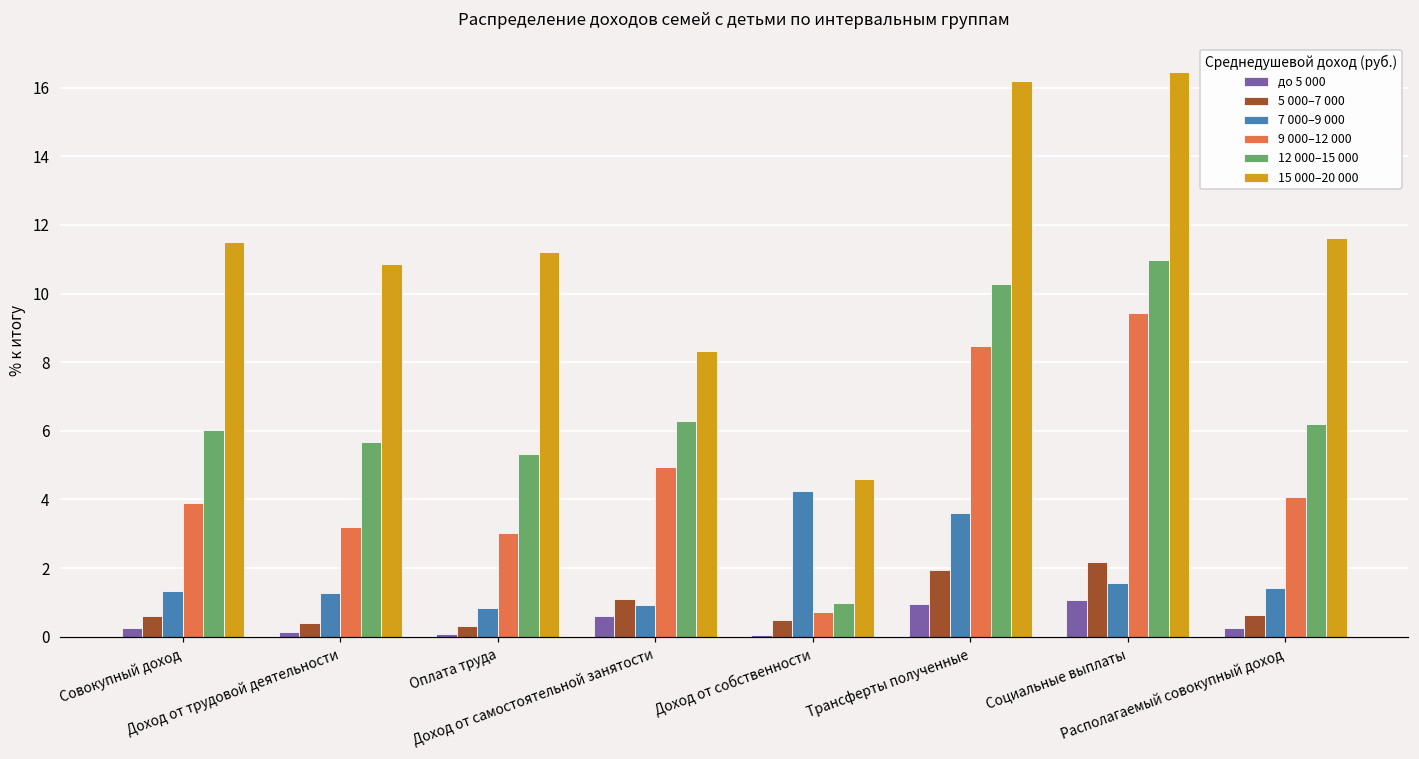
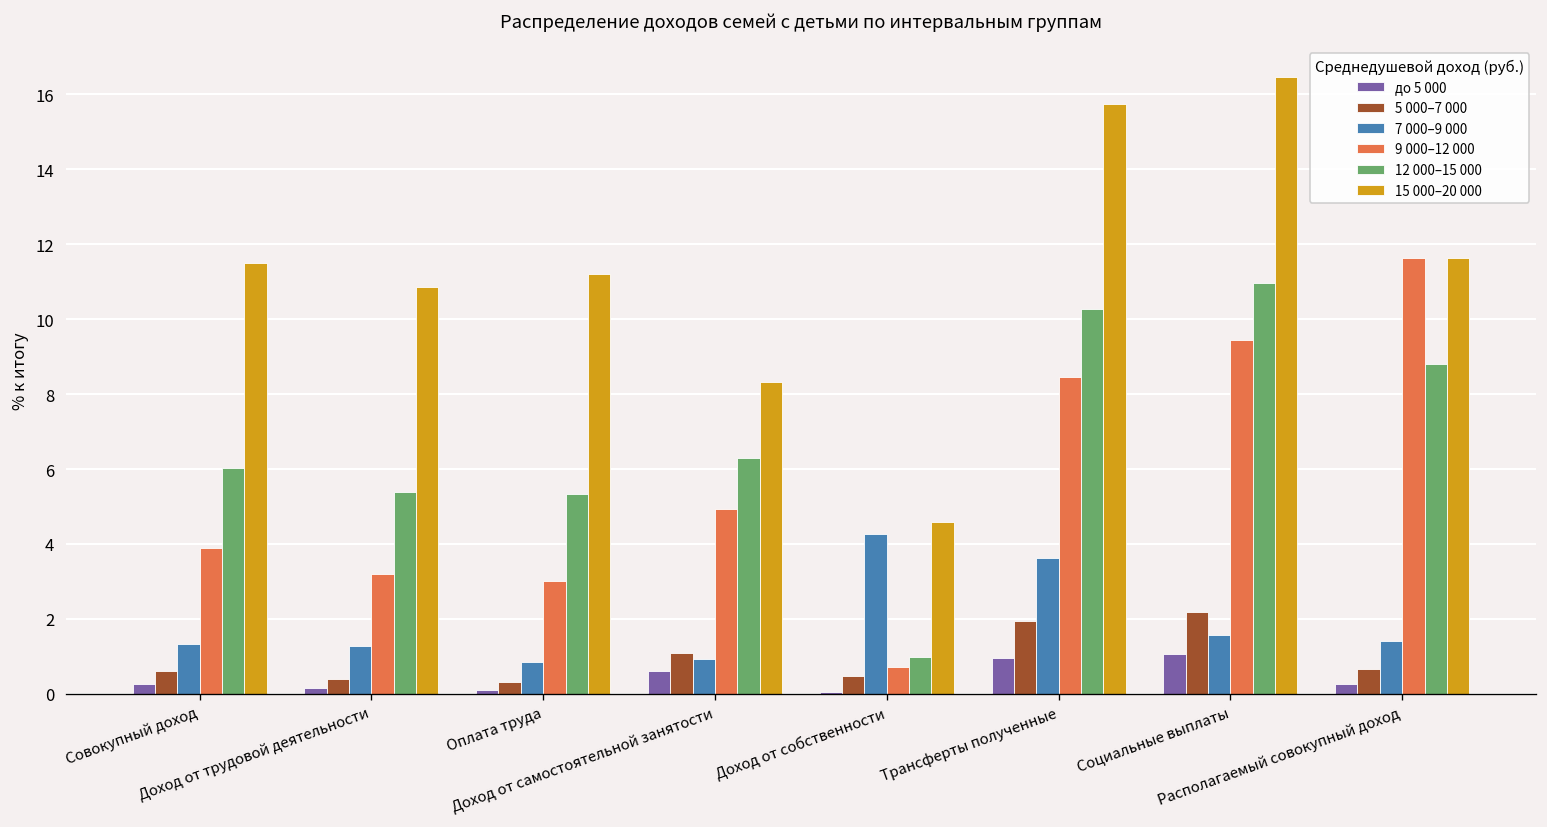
12 000–15 000, Доход от трудовой деятельности: 5.7 -> 5.4
15 000–20 000, Трансферты полученные: 16.2 -> 15.8
9 000–12 000, Располагаемый совокупный доход: 4.1 -> 11.6
12 000–15 000, Располагаемый совокупный доход: 6.2 -> 8.8
